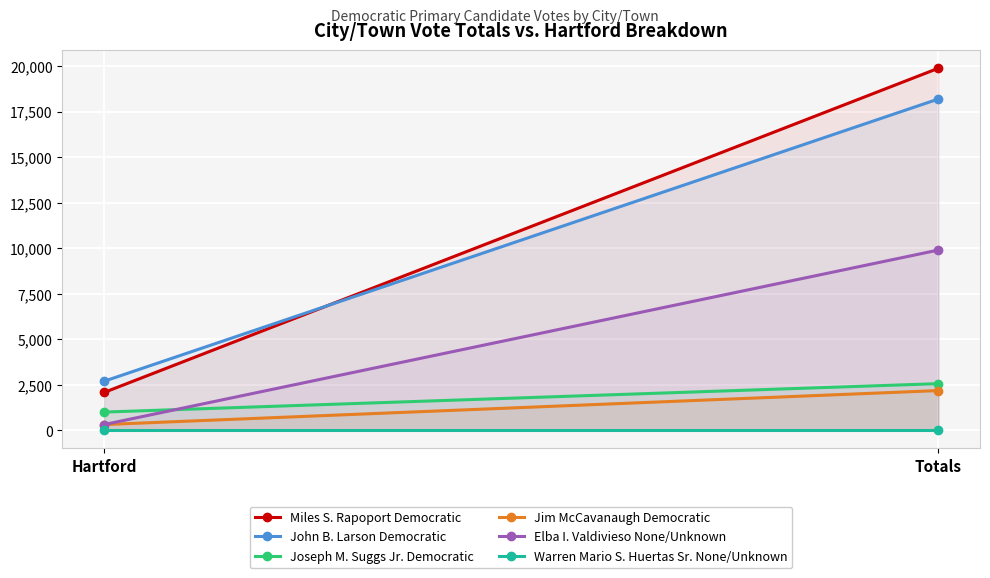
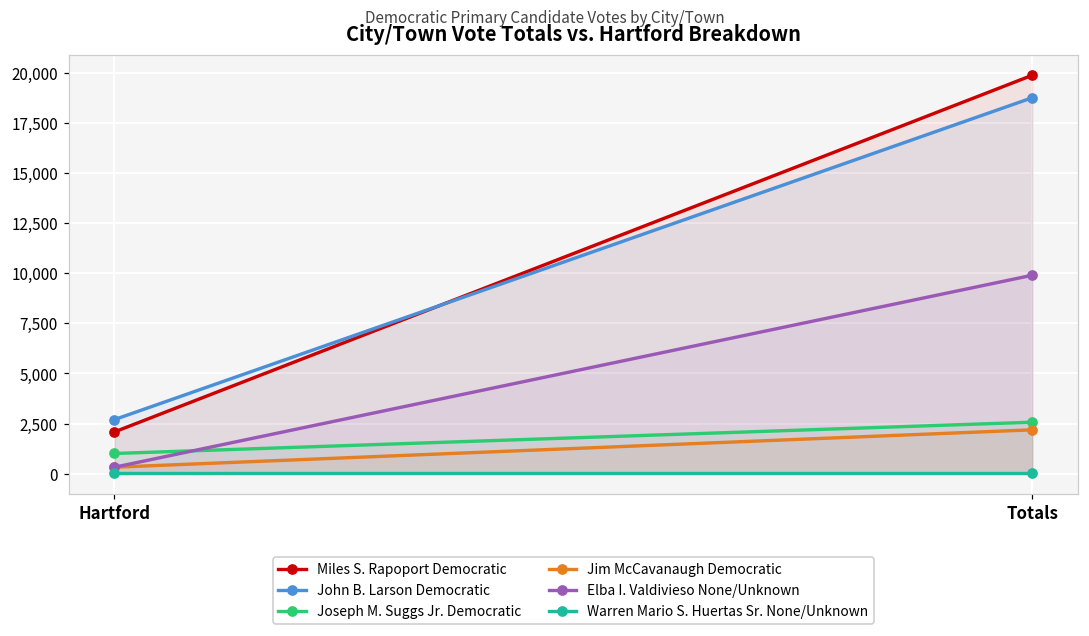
John B. Larson Democratic, Totals: 18,200 -> 18,800
